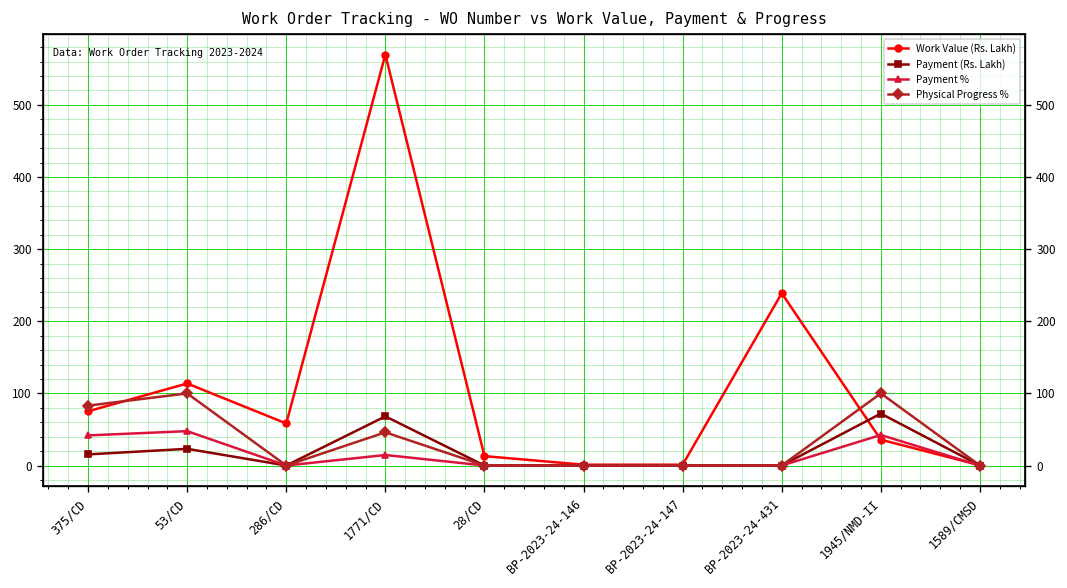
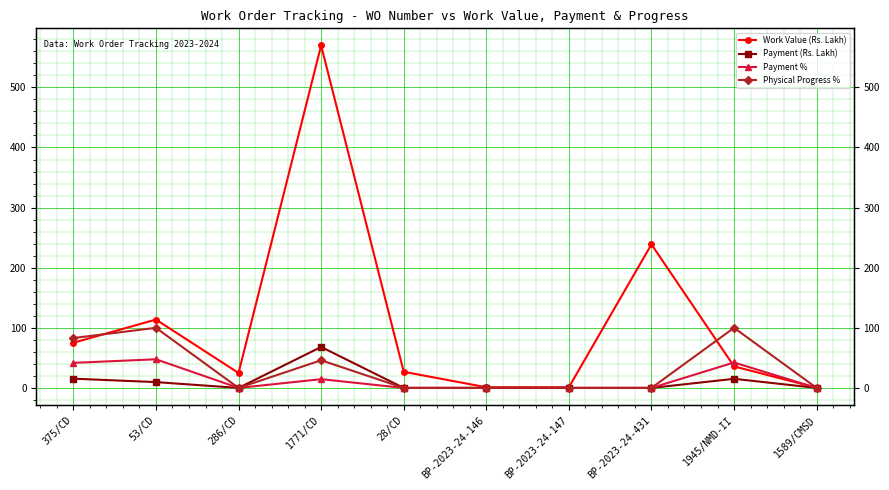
Payment (Rs. Lakh), 53/CD: 20 -> 10
Work Value (Rs. Lakh), 286/CD: 60 -> 20
Work Value (Rs. Lakh), 28/CD: 10 -> 30
Payment (Rs. Lakh), 1945/NMD-II: 70 -> 20
